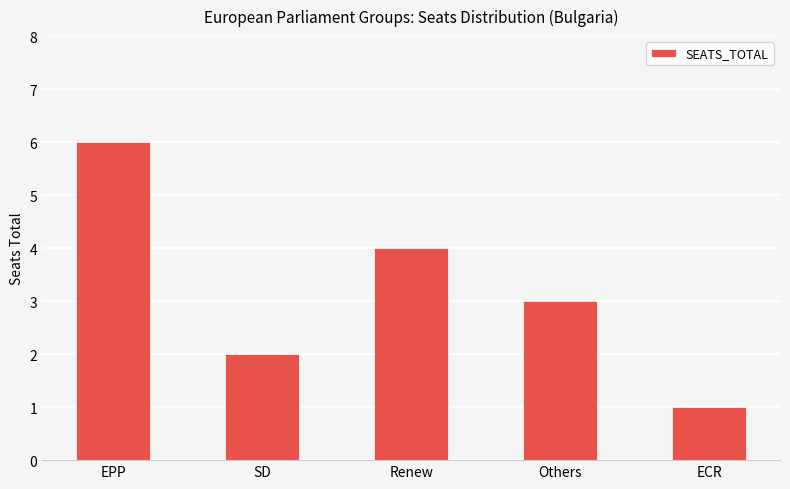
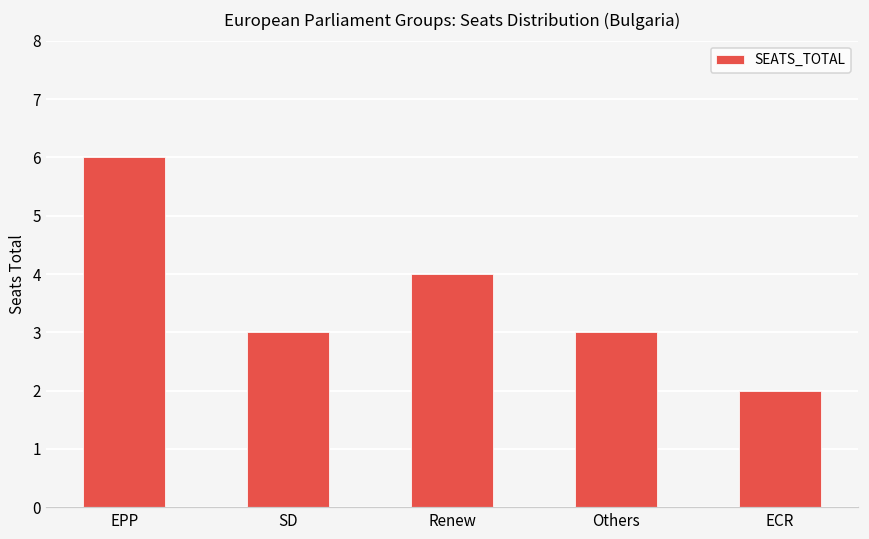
SD: 2 -> 3
ECR: 1 -> 2
